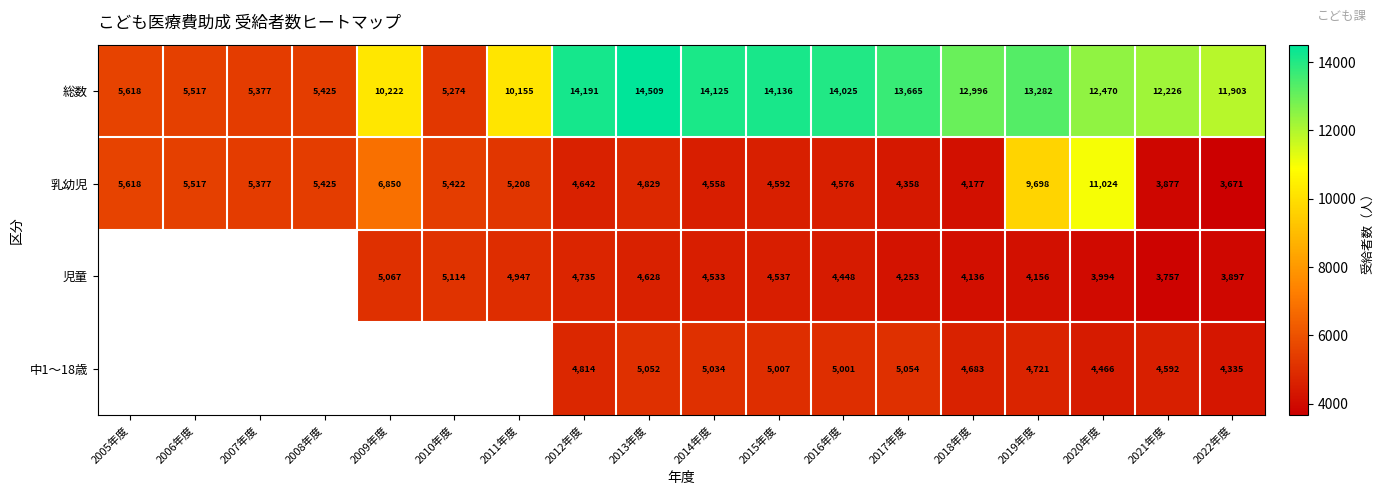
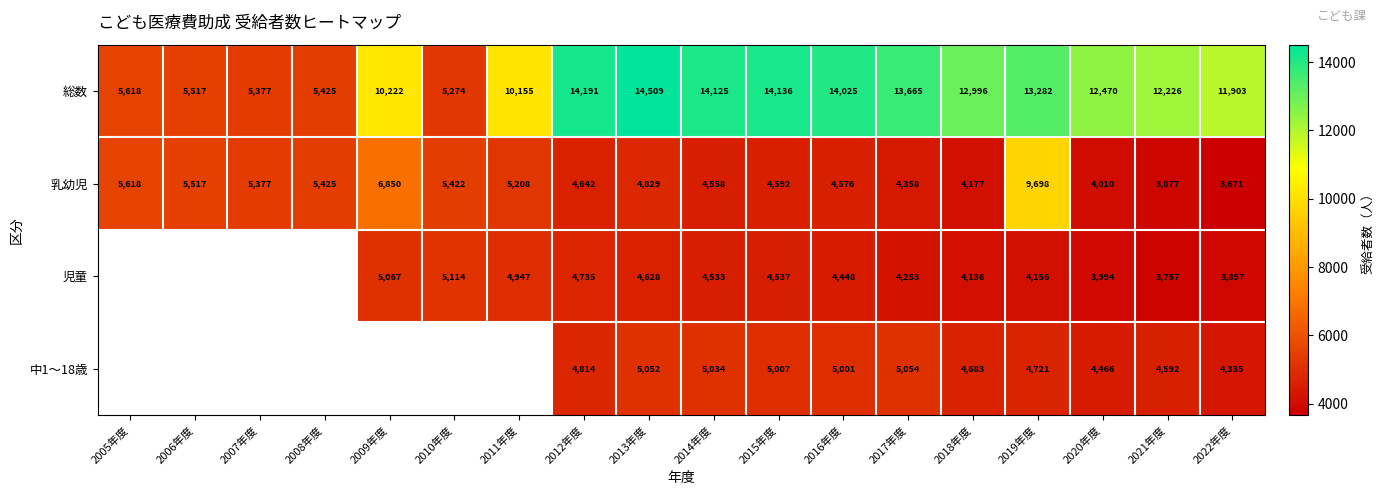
乳幼児, 2020年度: 11,024 -> 4,010
